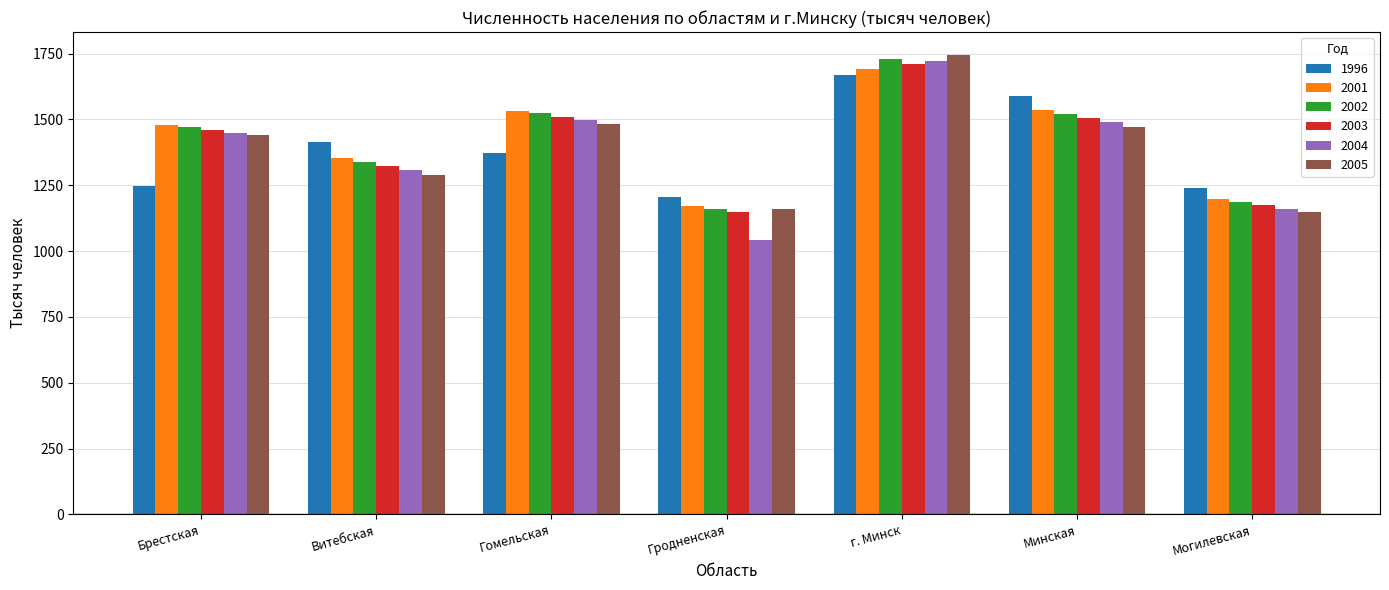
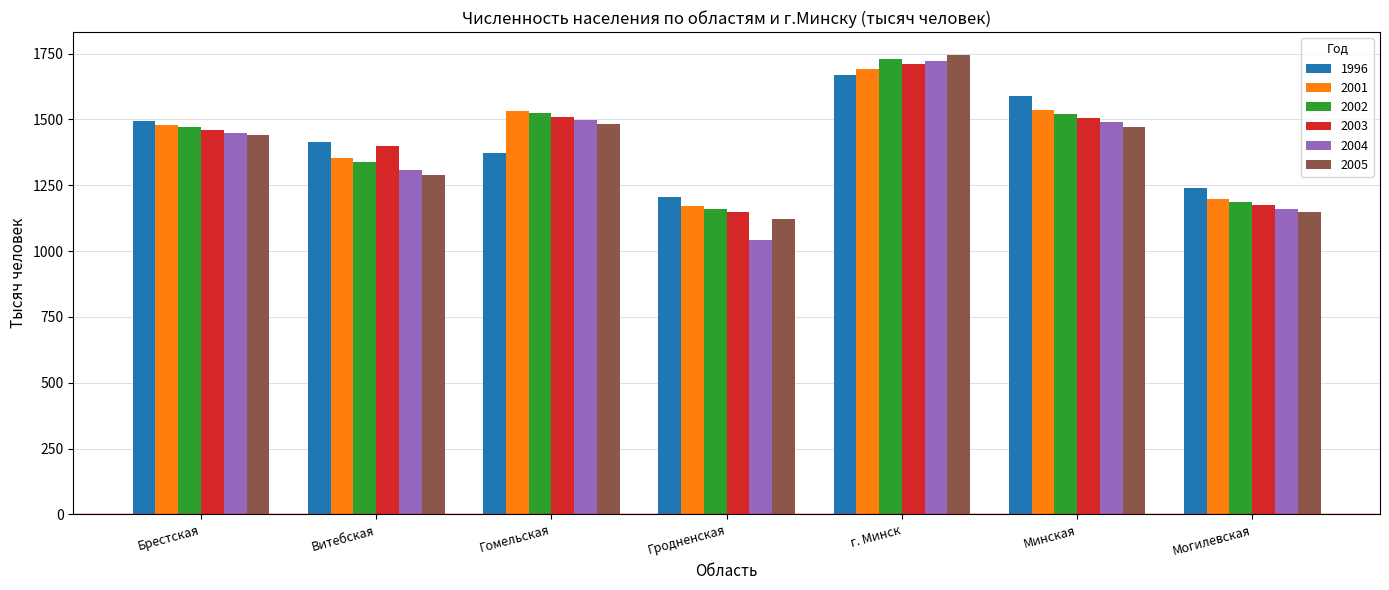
1996, Брестская: 1250 -> 1490
2003, Витебская: 1320 -> 1400
2005, Гродненская: 1160 -> 1120
